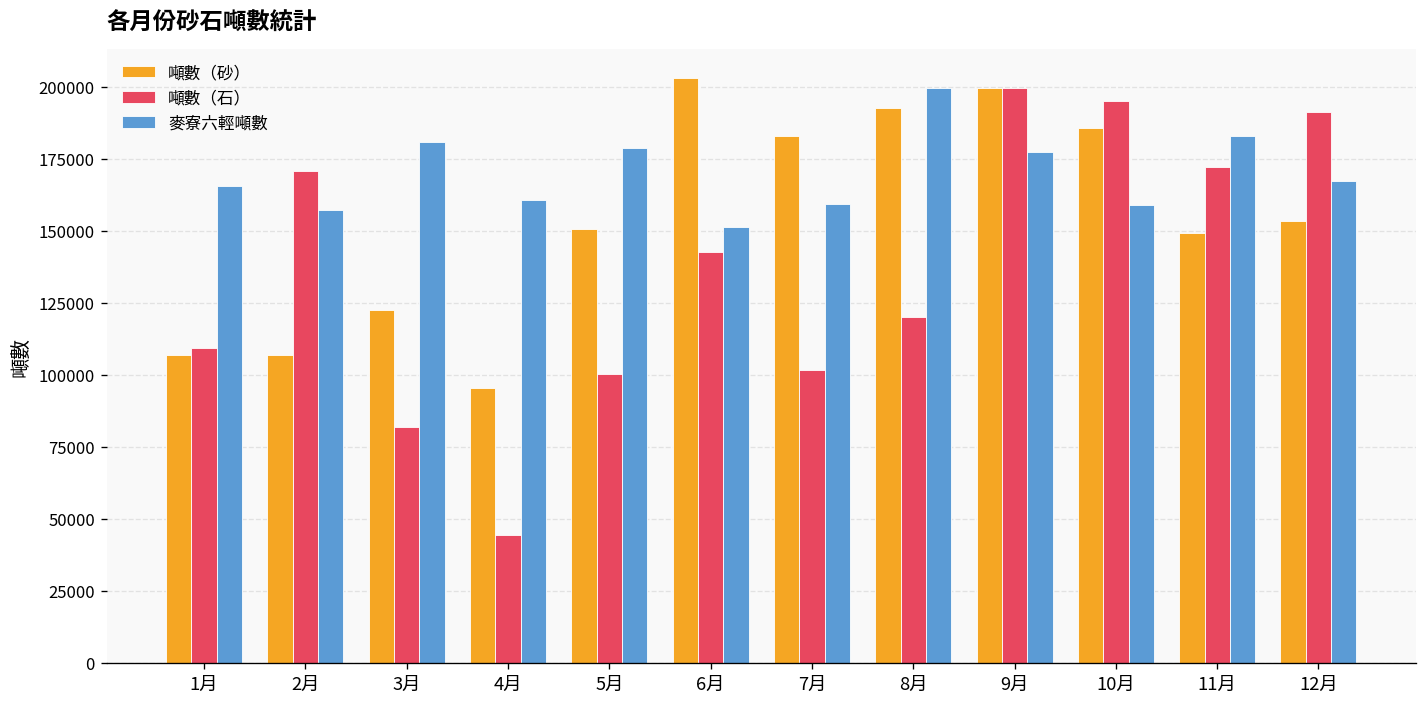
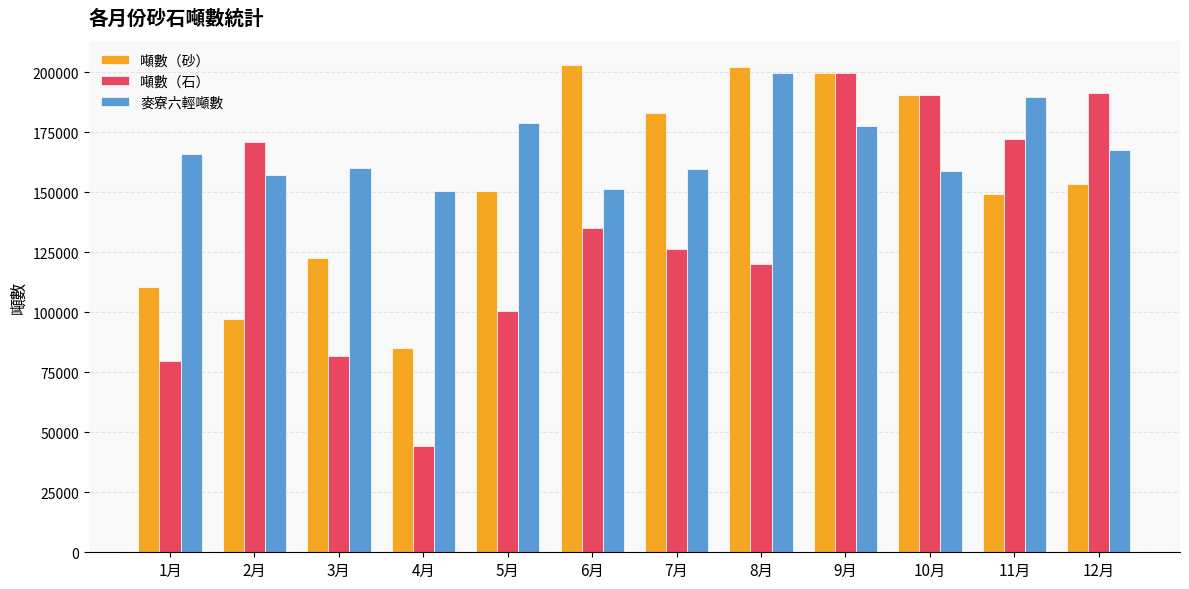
噸數（砂）, 1月: 107000 -> 110000
噸數（石）, 1月: 109000 -> 80000
噸數（砂）, 2月: 107000 -> 97000
麥寮六輕噸數, 3月: 181000 -> 160000
噸數（砂）, 4月: 95000 -> 85000
麥寮六輕噸數, 4月: 161000 -> 151000
噸數（石）, 6月: 143000 -> 135000
噸數（石）, 7月: 102000 -> 126000
噸數（砂）, 8月: 193000 -> 202000
噸數（砂）, 10月: 186000 -> 191000
噸數（石）, 10月: 195000 -> 191000
麥寮六輕噸數, 11月: 183000 -> 190000
